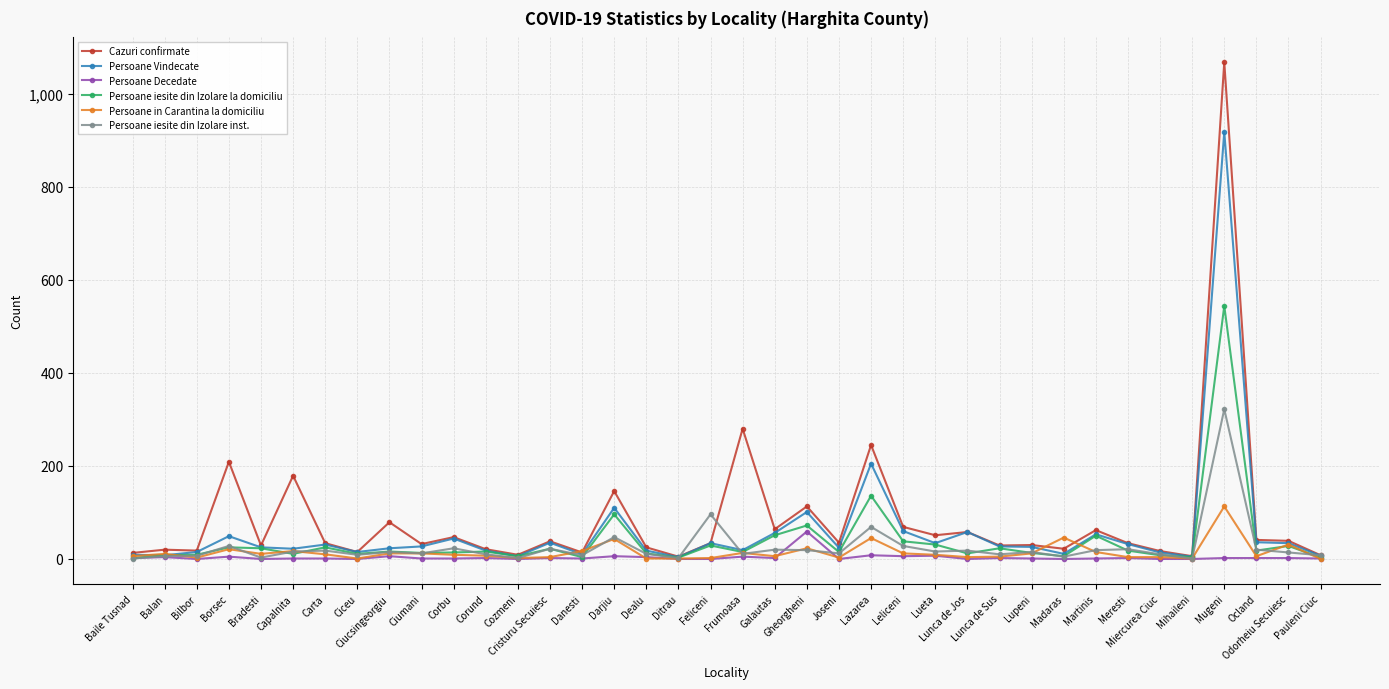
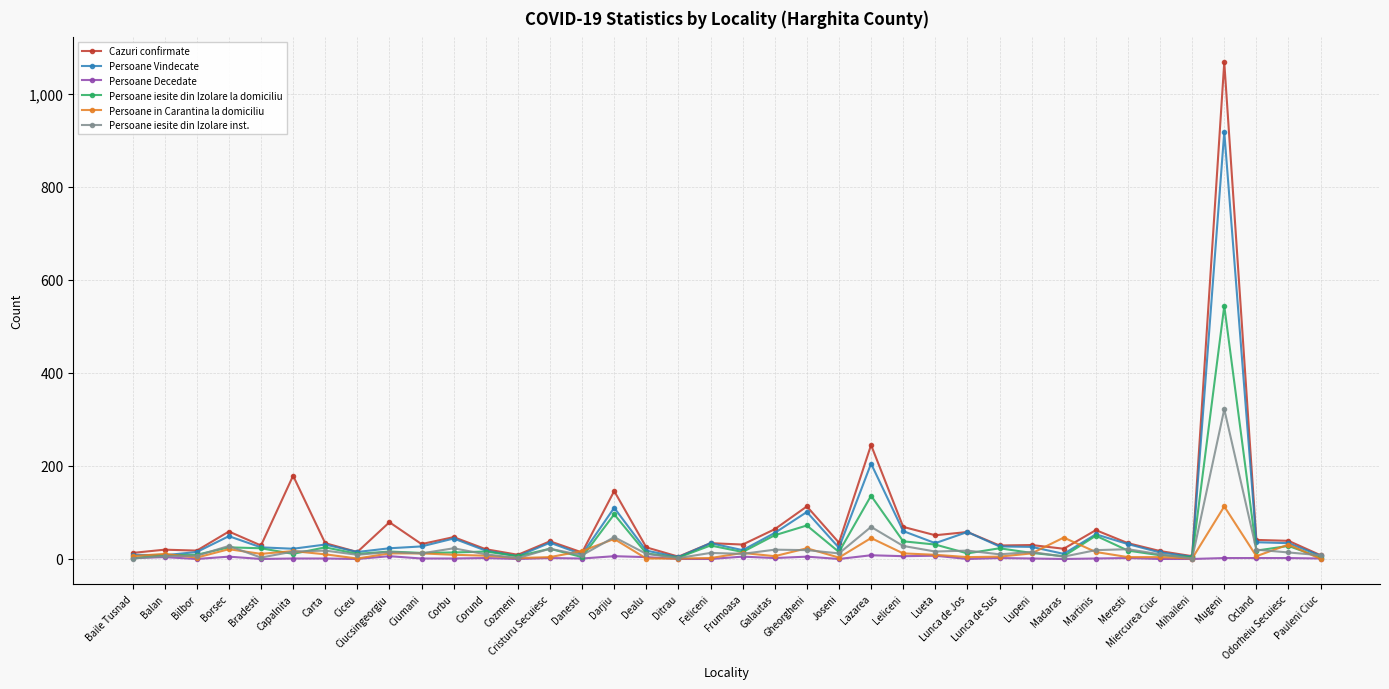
Cazuri confirmate, Borsec: 210 -> 60
Persoane iesite din Izolare inst., Feliceni: 100 -> 10
Cazuri confirmate, Frumoasa: 280 -> 30
Persoane Decedate, Gheorgheni: 60 -> 10
